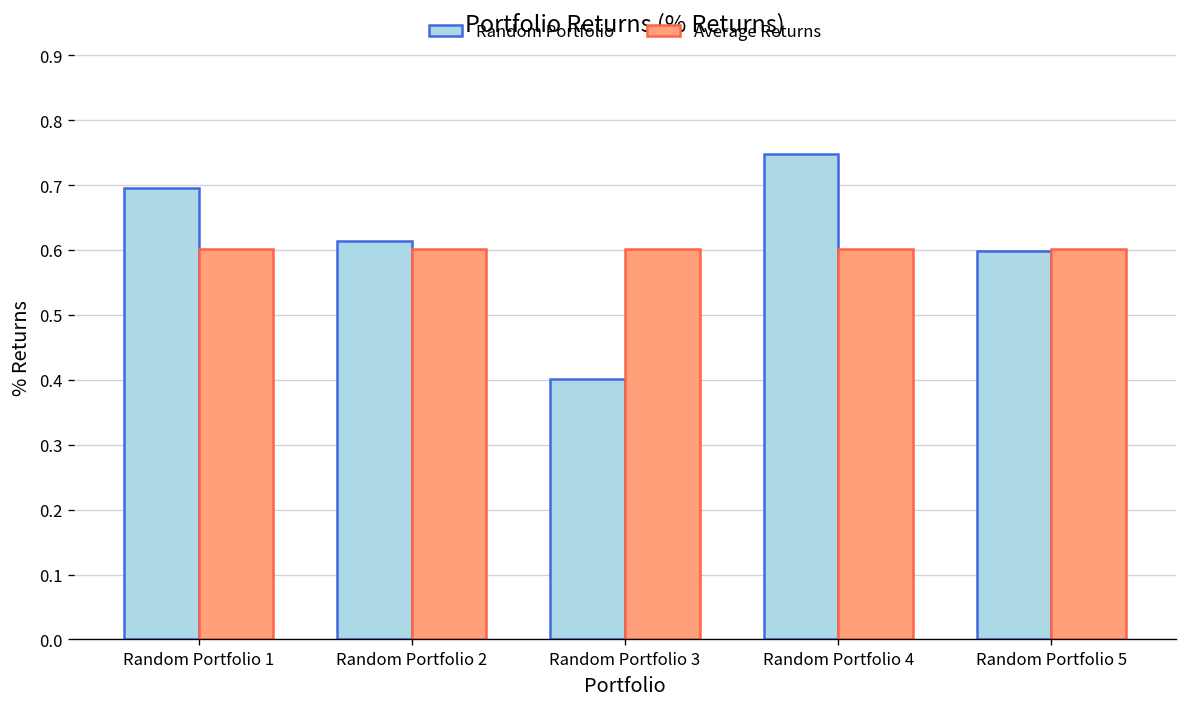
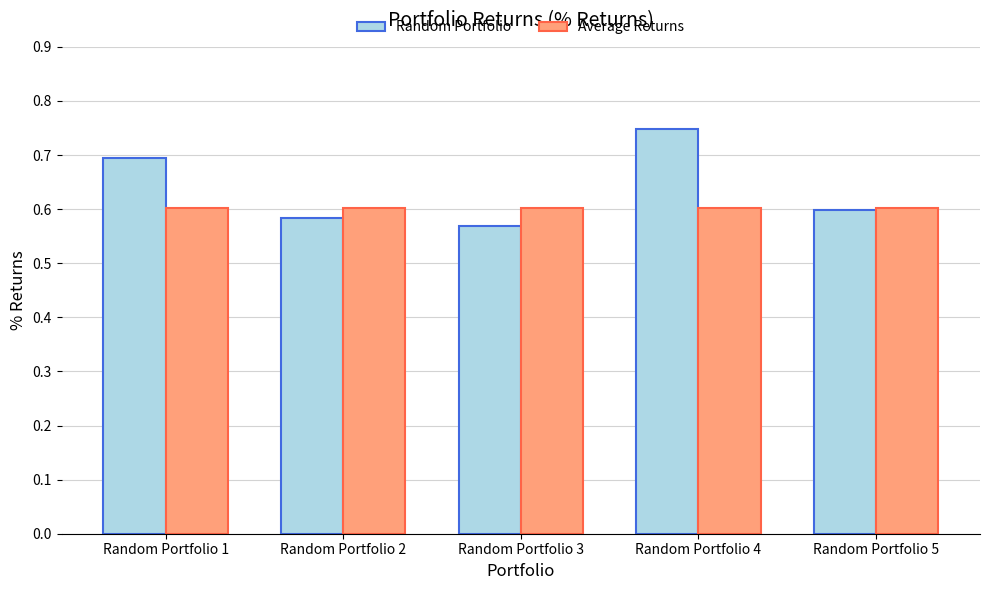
Random Portfolio, Random Portfolio 2: 0.61 -> 0.58
Random Portfolio, Random Portfolio 3: 0.40 -> 0.57
